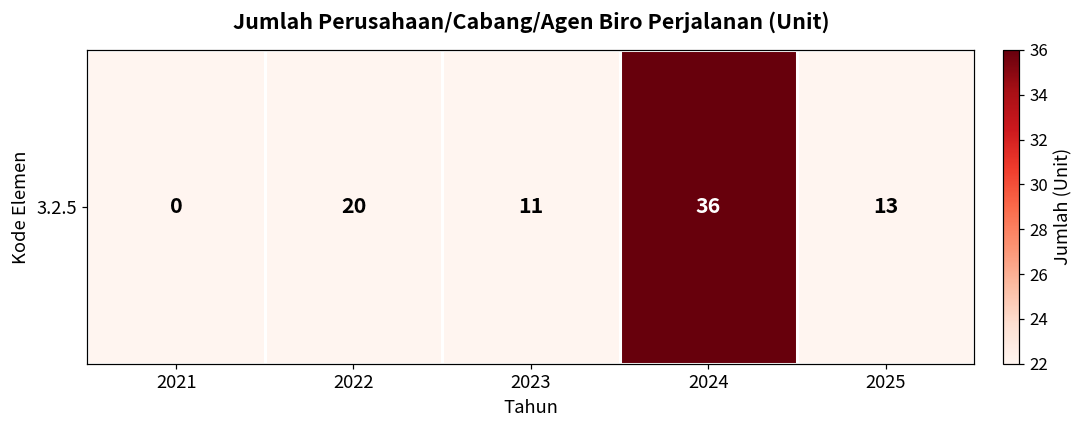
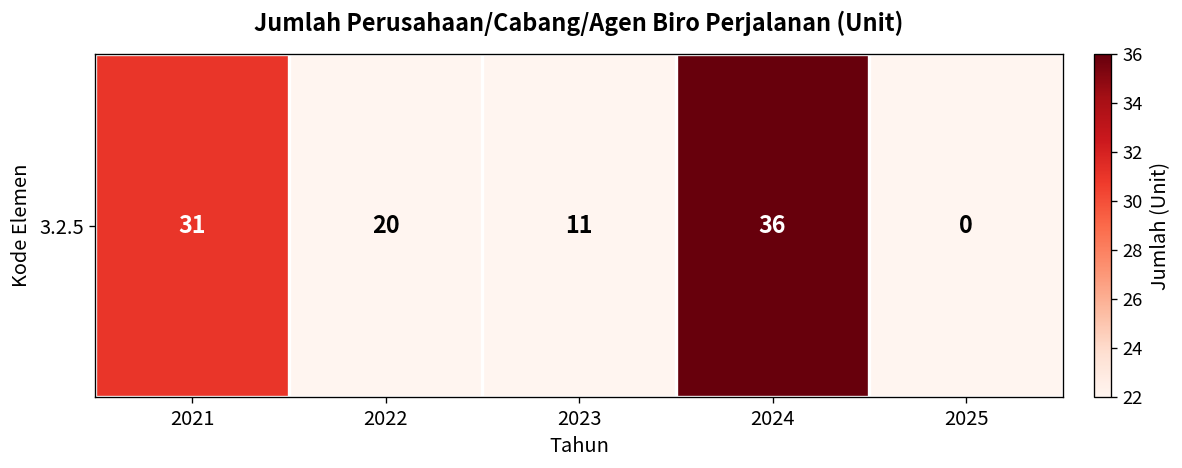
3.2.5, 2021: 0 -> 31
3.2.5, 2025: 13 -> 0
